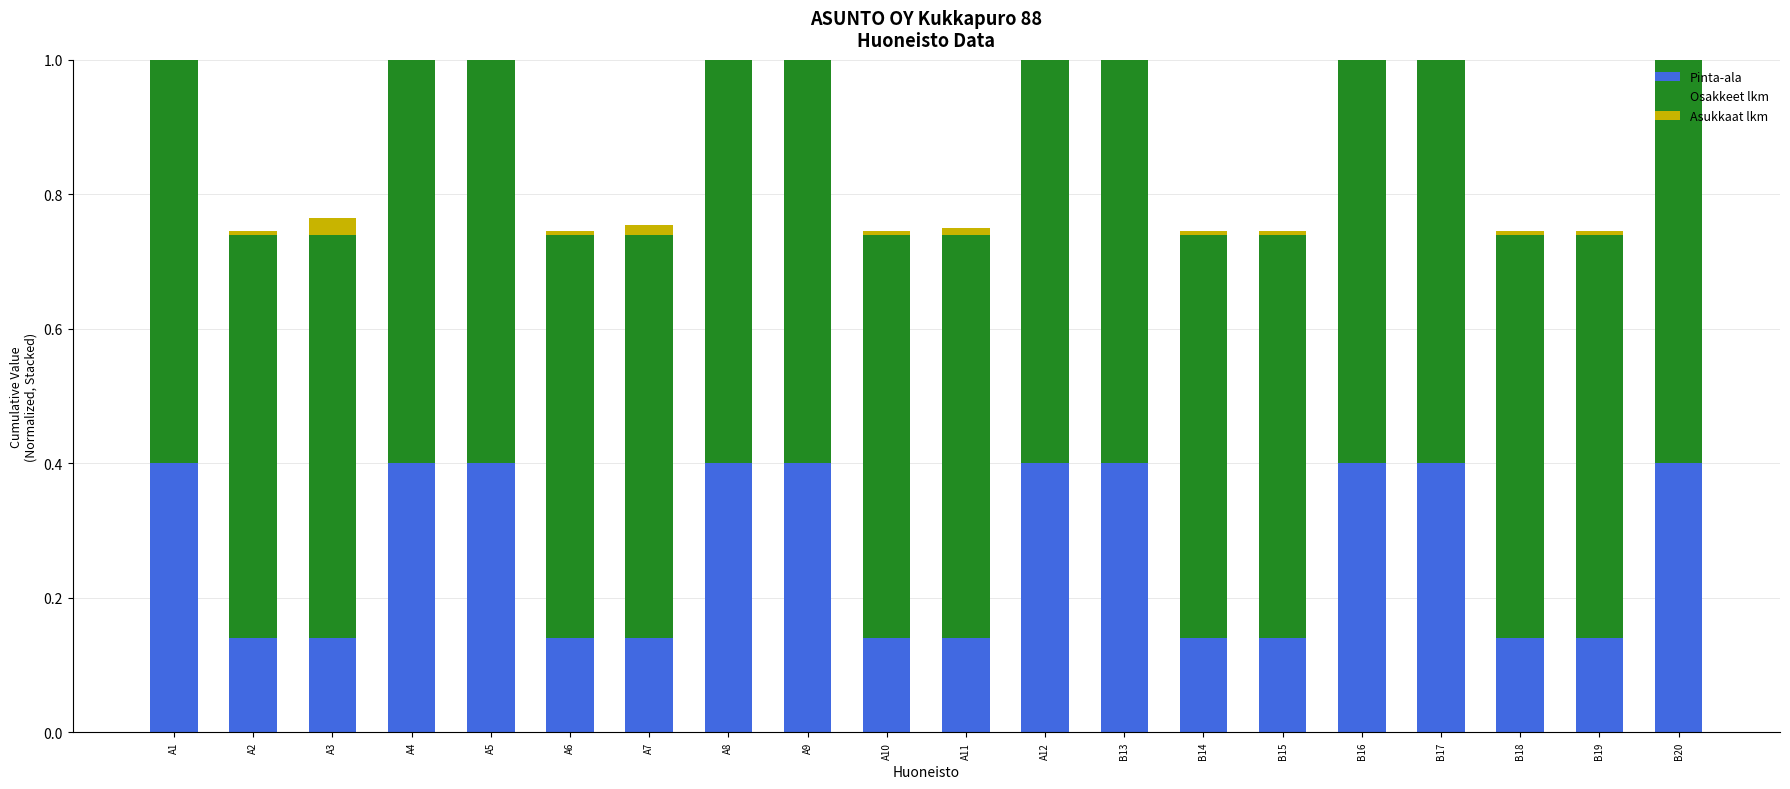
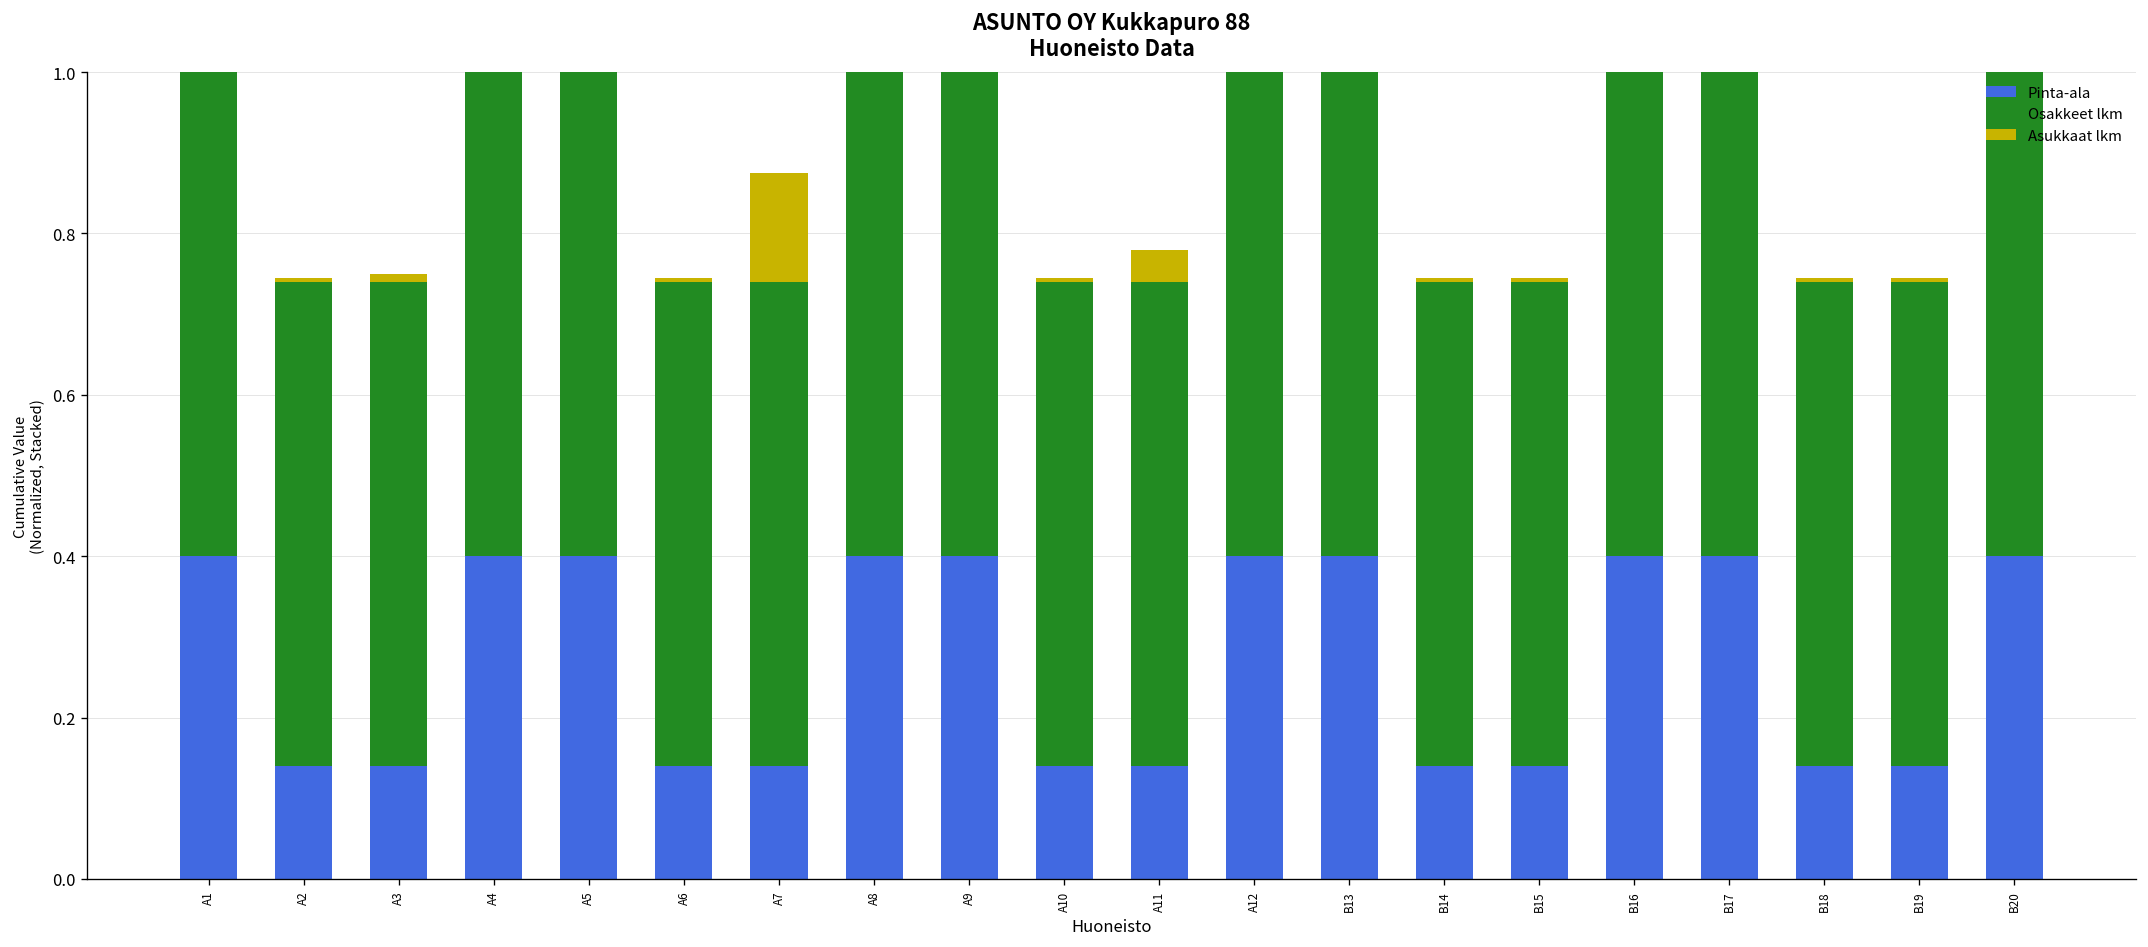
Asukkaat lkm, A3: 0.02 -> 0.01
Asukkaat lkm, A7: 0.01 -> 0.14
Asukkaat lkm, A11: 0.01 -> 0.04
